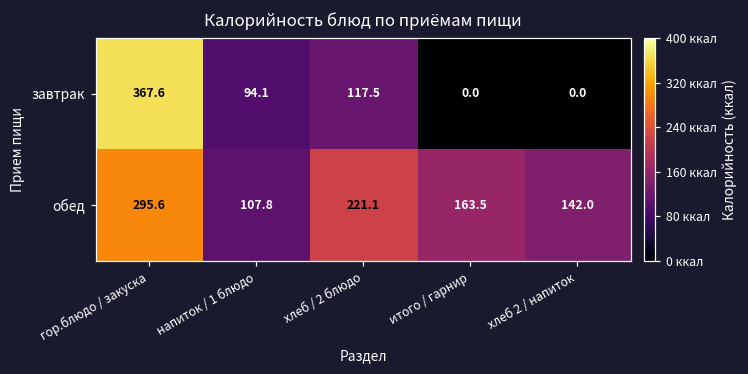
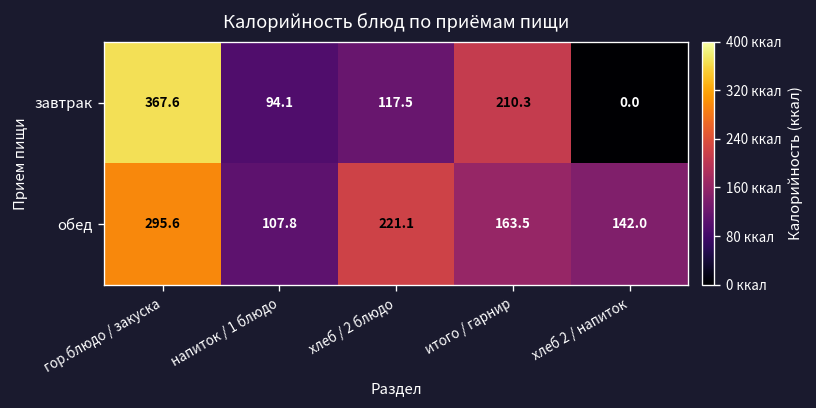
завтрак, итого / гарнир: 0.0 -> 210.3
